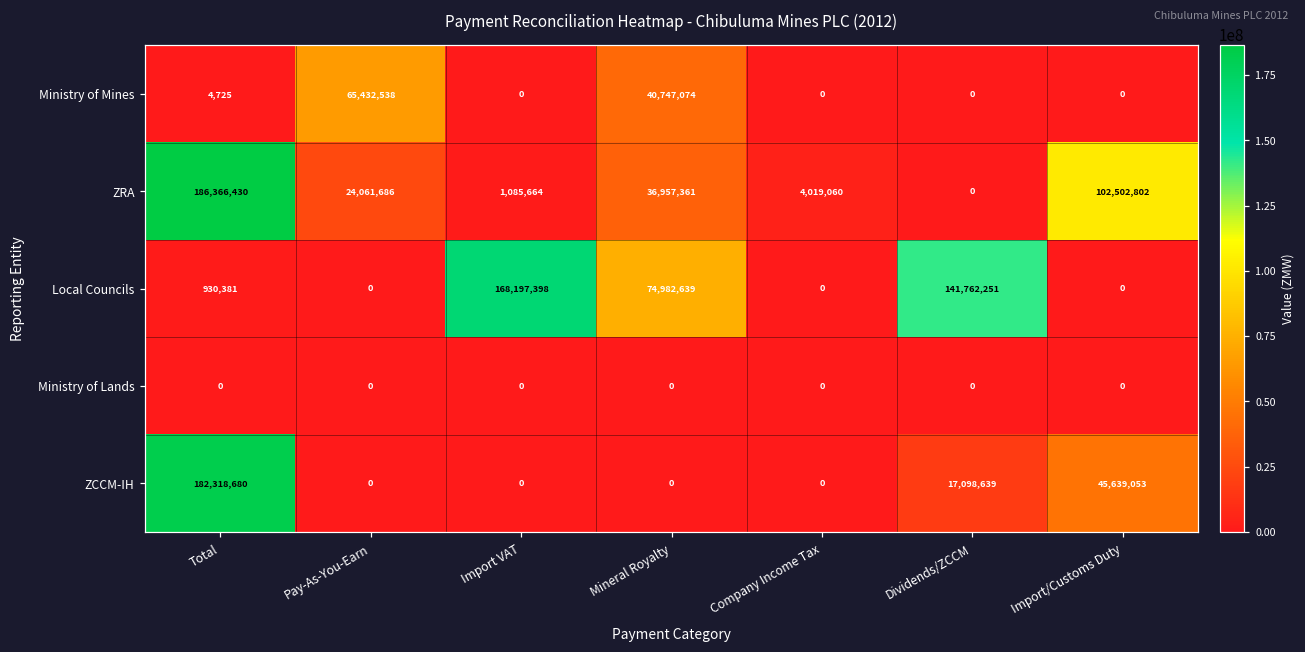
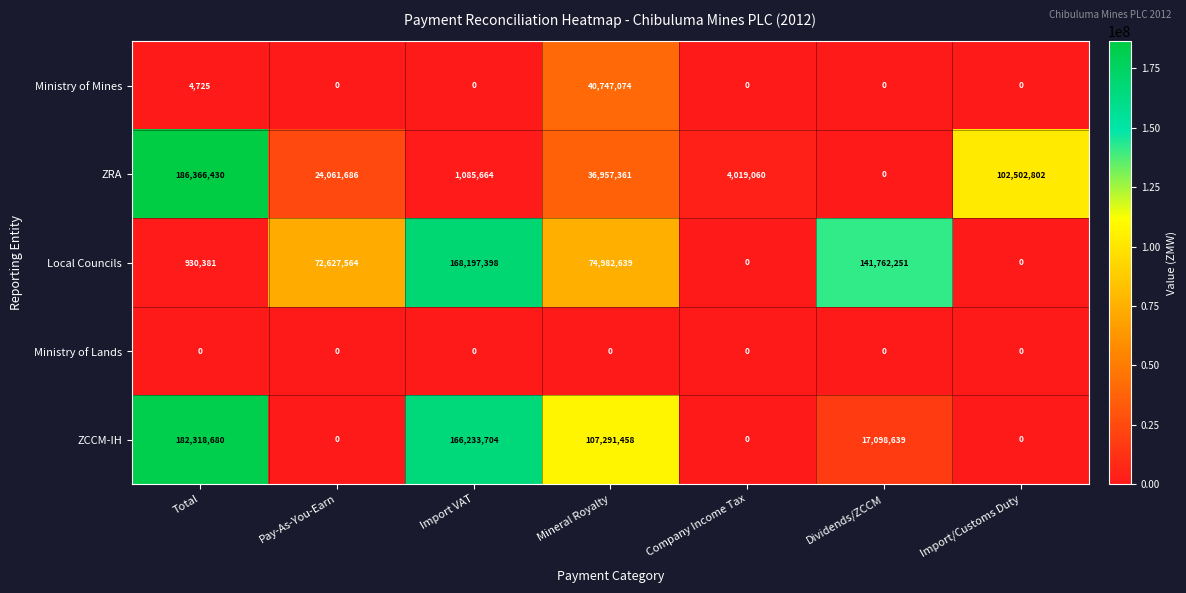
Ministry of Mines, Pay-As-You-Earn: 65,432,538 -> 0
Local Councils, Pay-As-You-Earn: 0 -> 72,627,564
ZCCM-IH, Import VAT: 0 -> 166,233,704
ZCCM-IH, Mineral Royalty: 0 -> 107,291,458
ZCCM-IH, Import/Customs Duty: 45,639,053 -> 0
